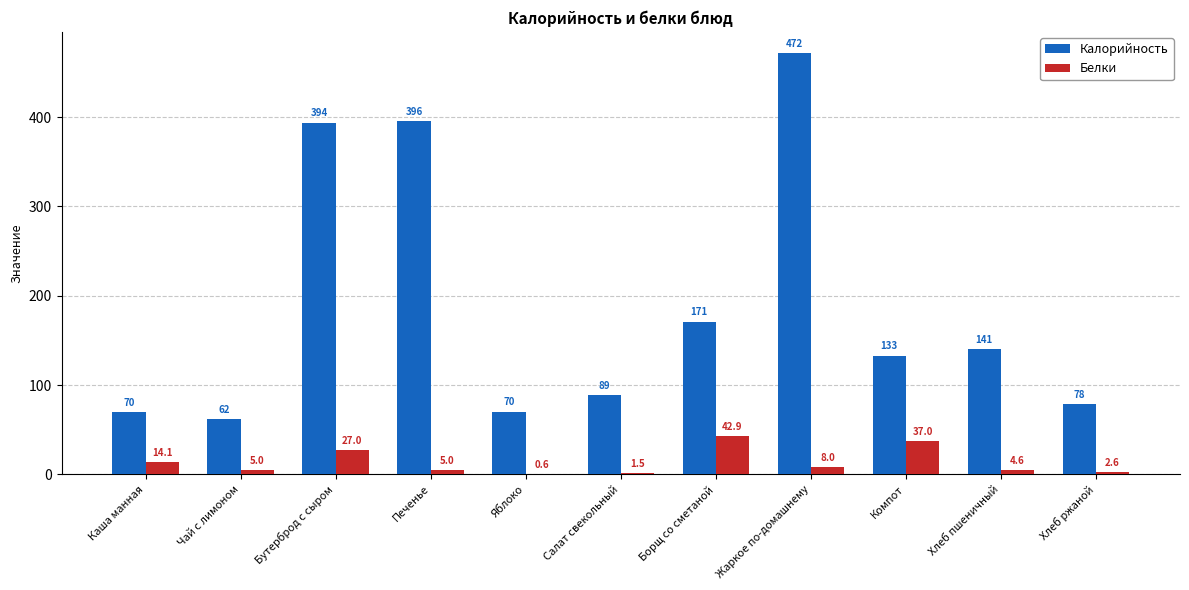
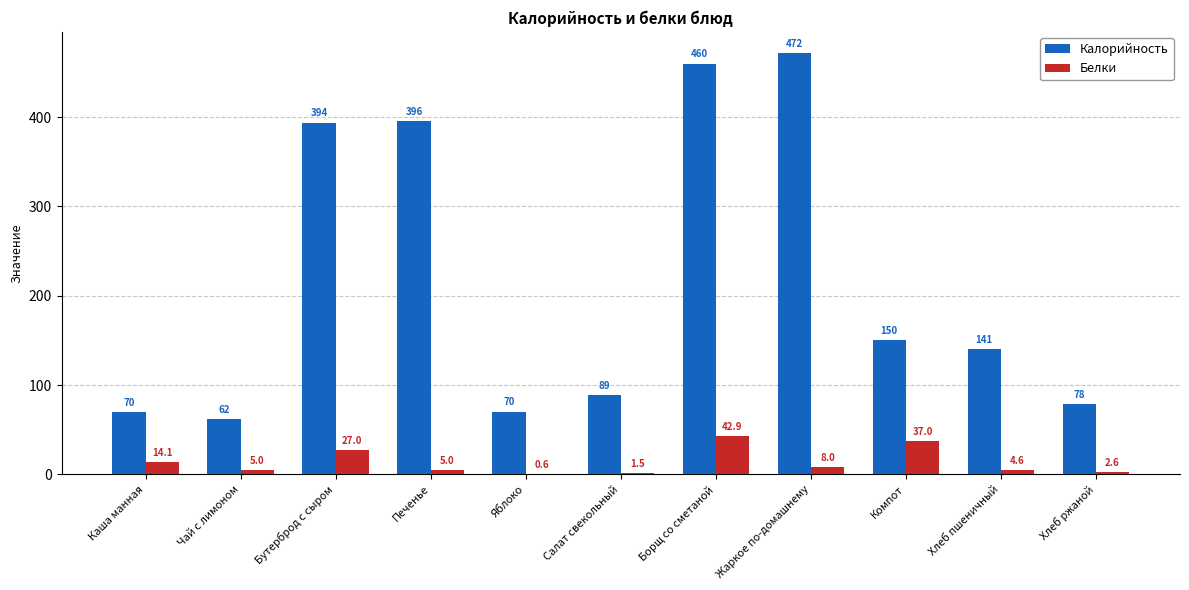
Калорийность, Борщ со сметаной: 171 -> 460
Калорийность, Компот: 133 -> 150
